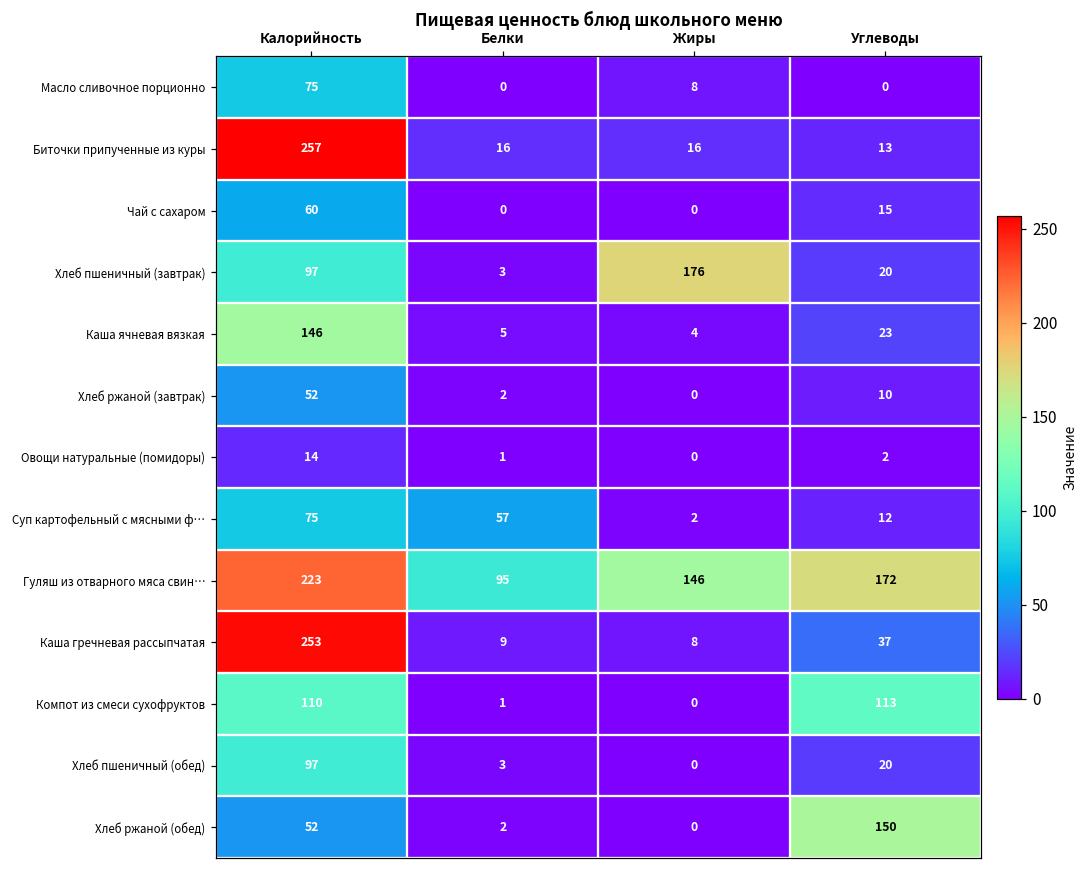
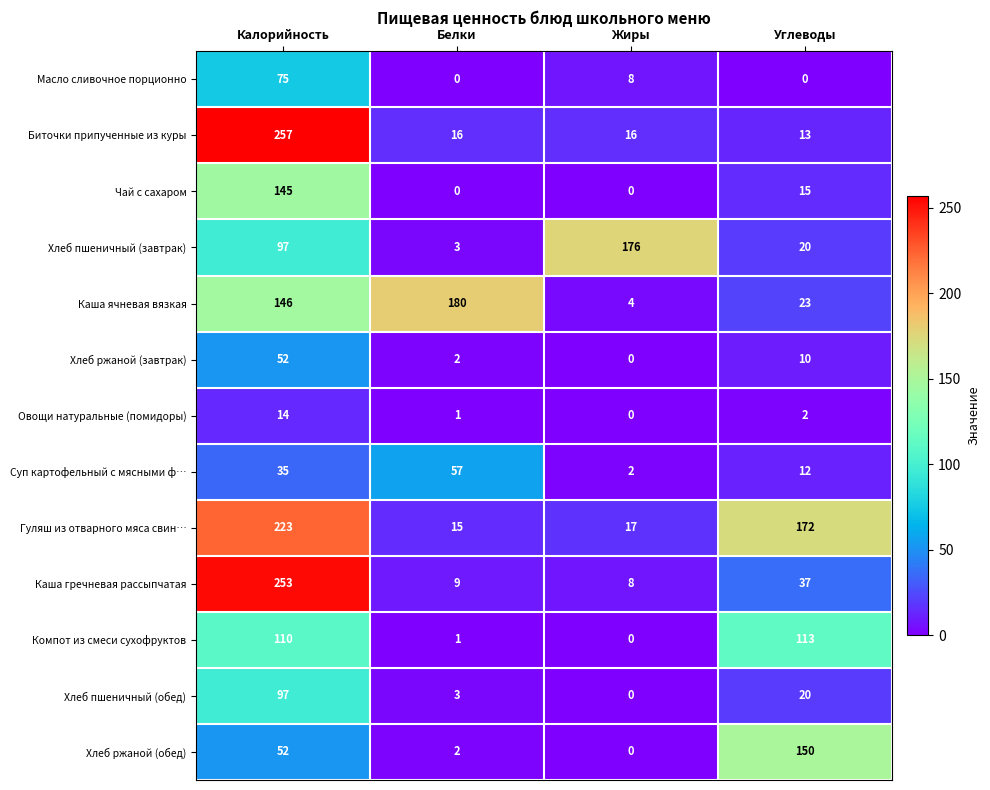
Чай с сахаром, Калорийность: 60 -> 145
Каша ячневая вязкая, Белки: 5 -> 180
Суп картофельный с мясными ф…, Калорийность: 75 -> 35
Гуляш из отварного мяса свин…, Белки: 95 -> 15
Гуляш из отварного мяса свин…, Жиры: 146 -> 17
